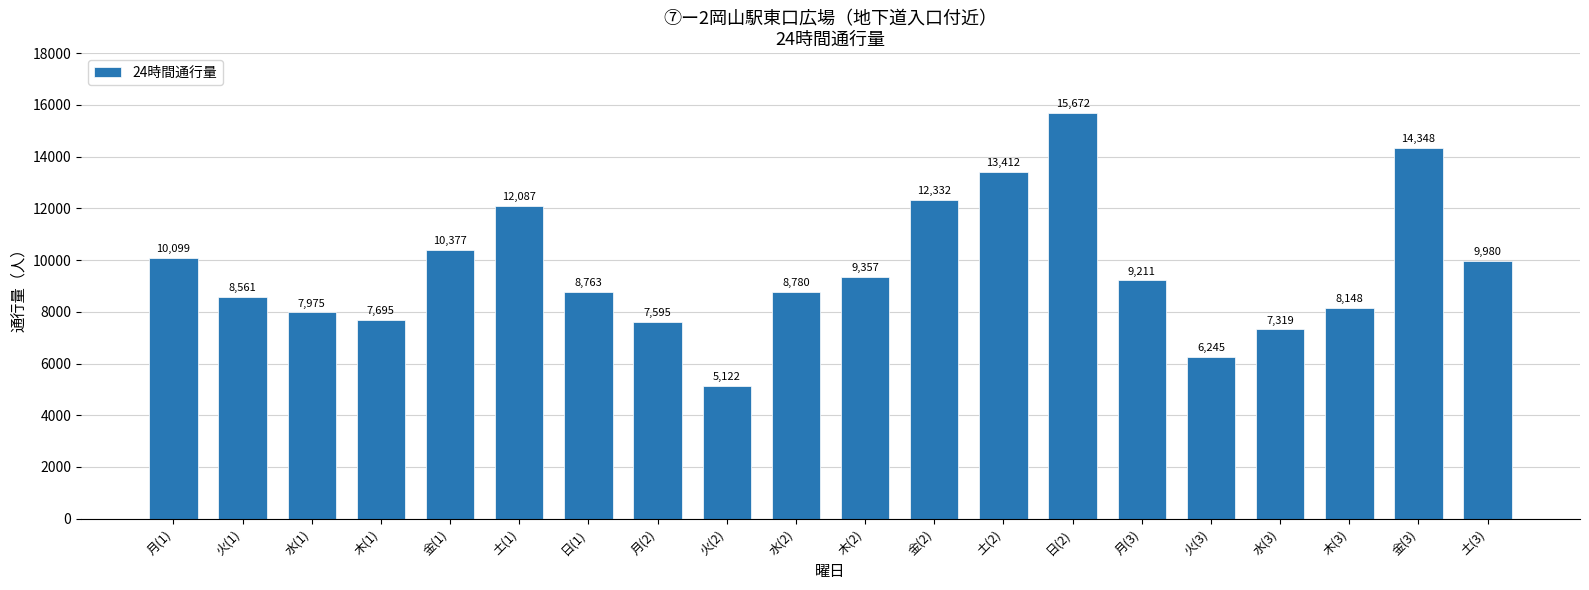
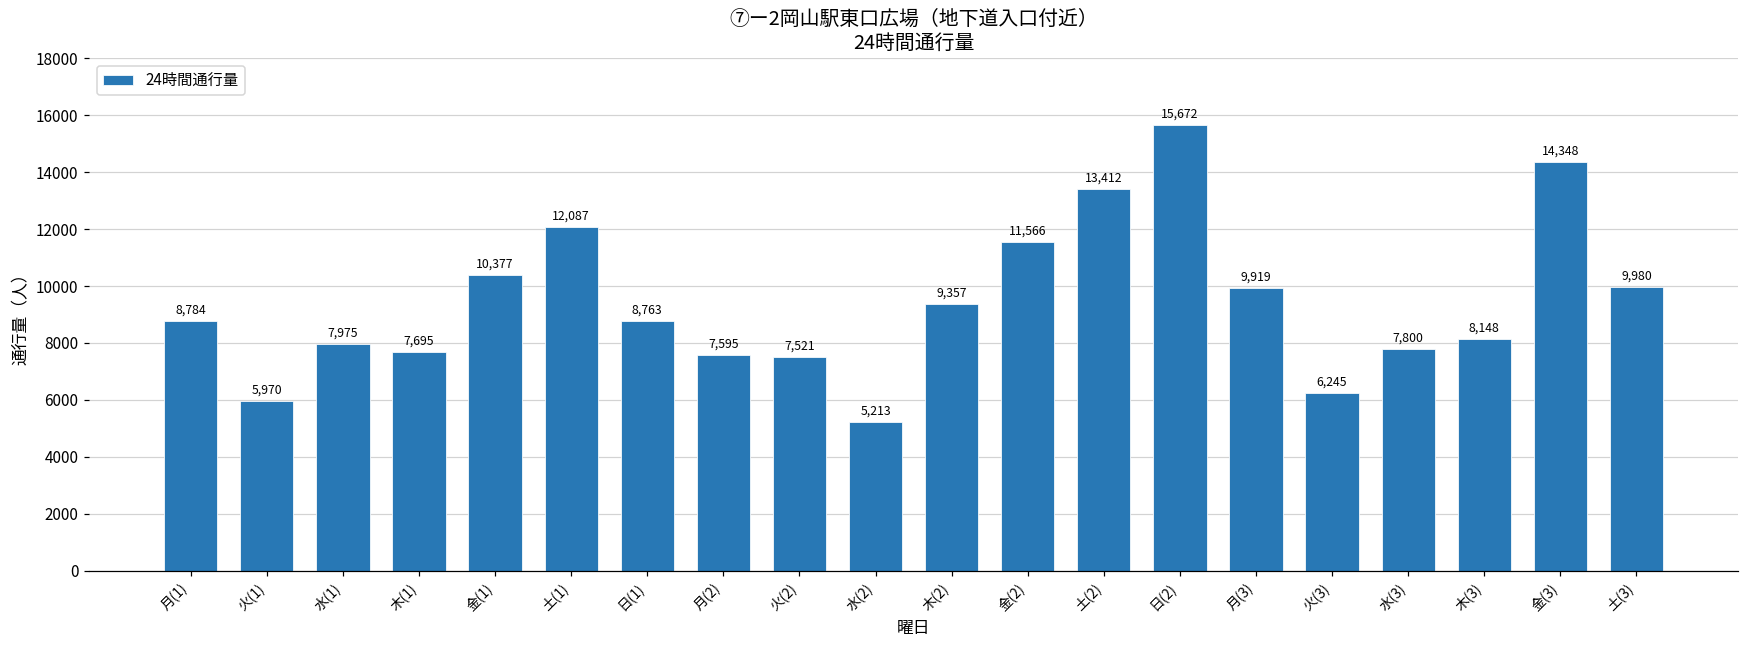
月(1): 10,099 -> 8,784
火(1): 8,561 -> 5,970
火(2): 5,122 -> 7,521
水(2): 8,780 -> 5,213
金(2): 12,332 -> 11,566
月(3): 9,211 -> 9,919
水(3): 7,319 -> 7,800
